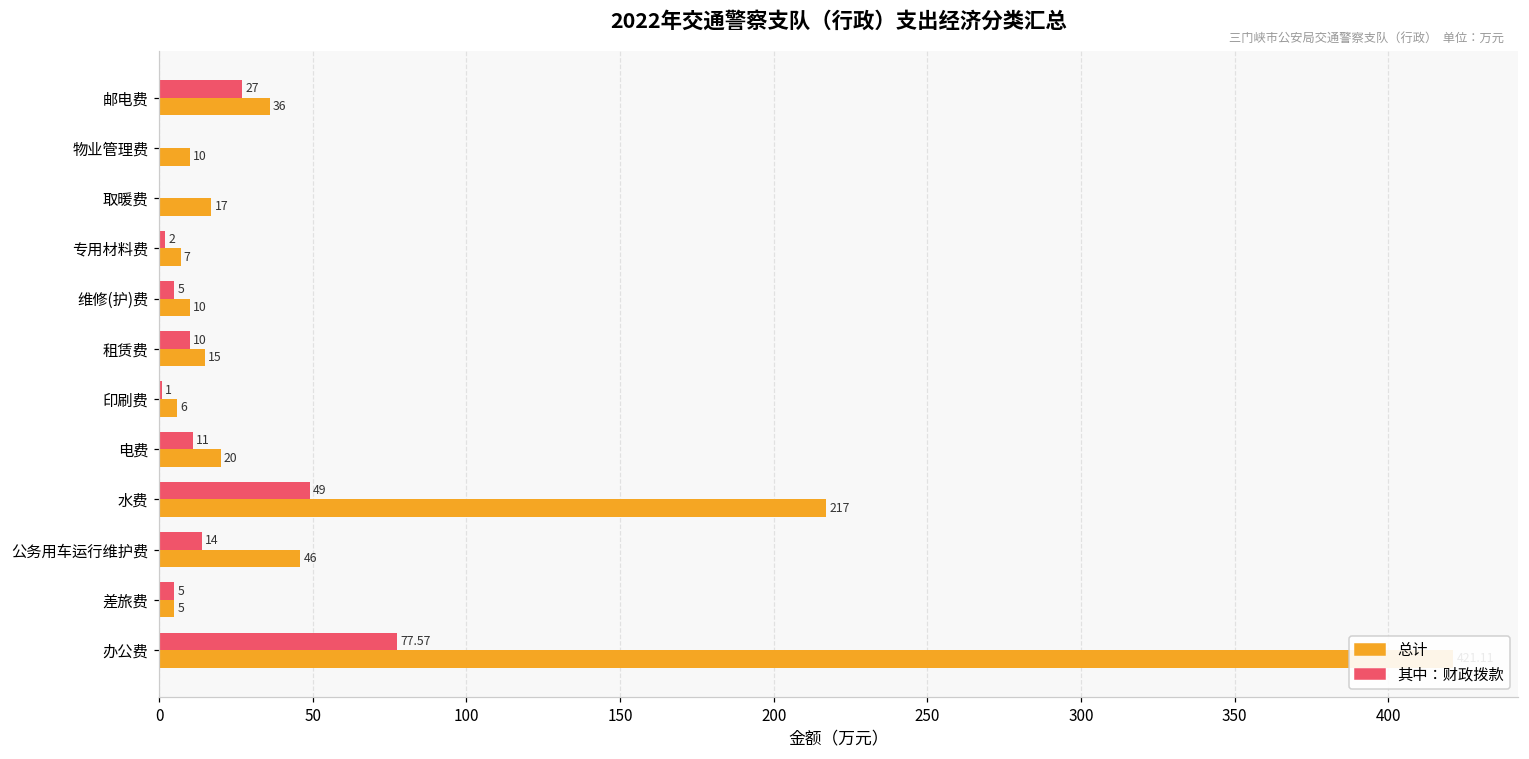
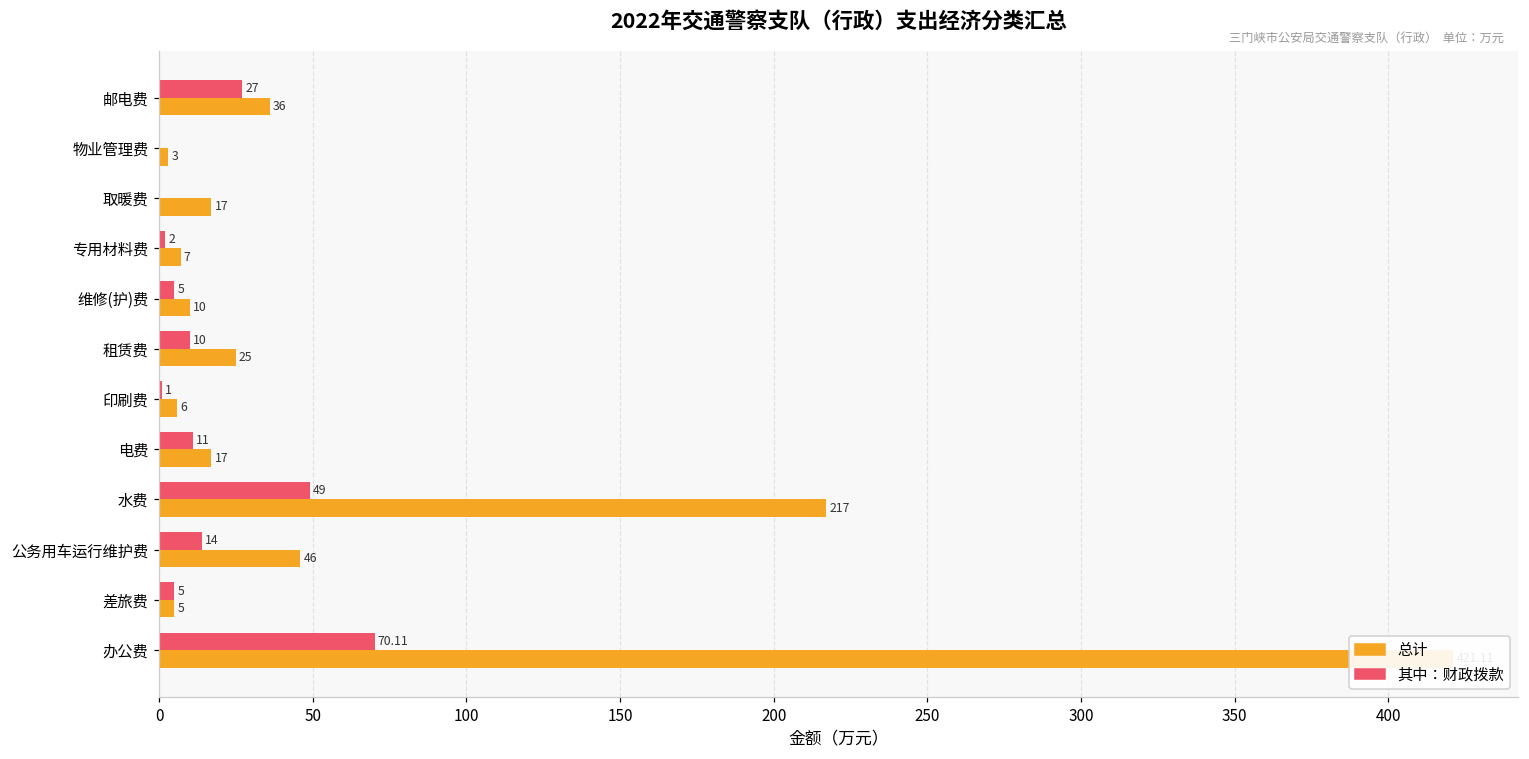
总计, 物业管理费: 10 -> 3
总计, 租赁费: 15 -> 25
总计, 电费: 20 -> 17
其中：财政拨款, 办公费: 77.57 -> 70.11
